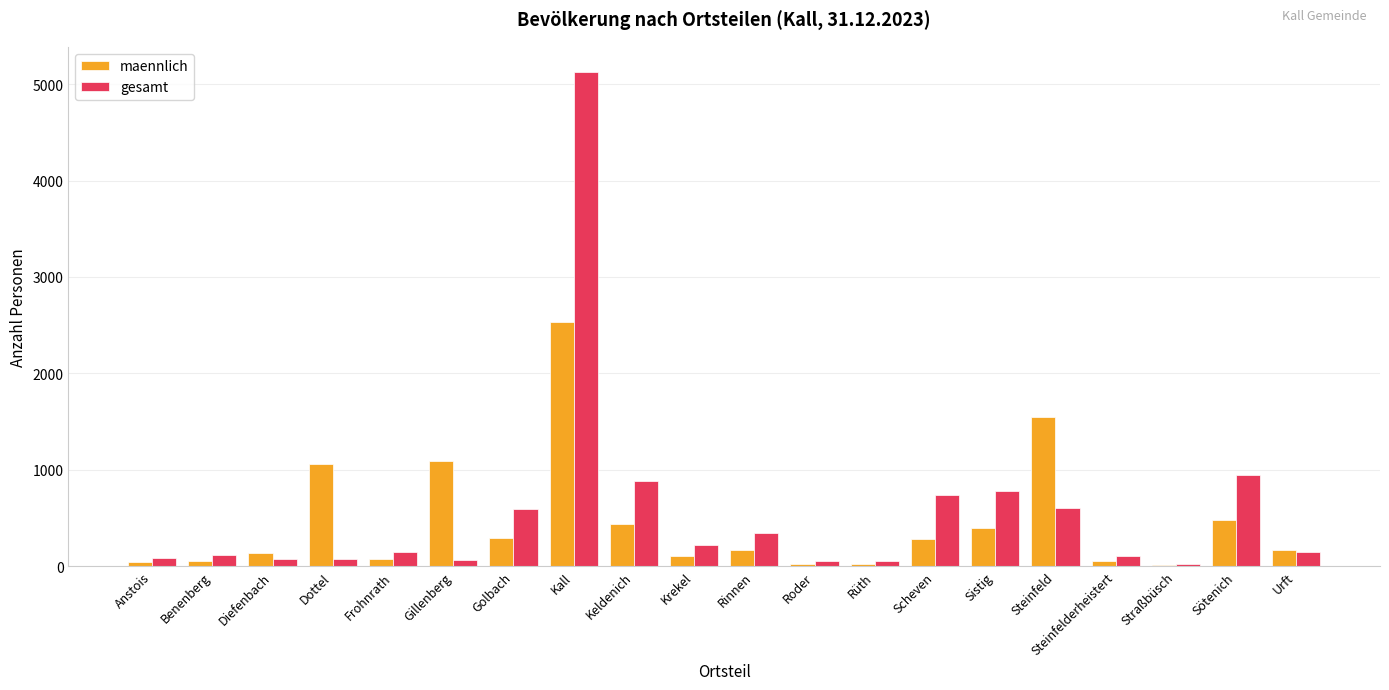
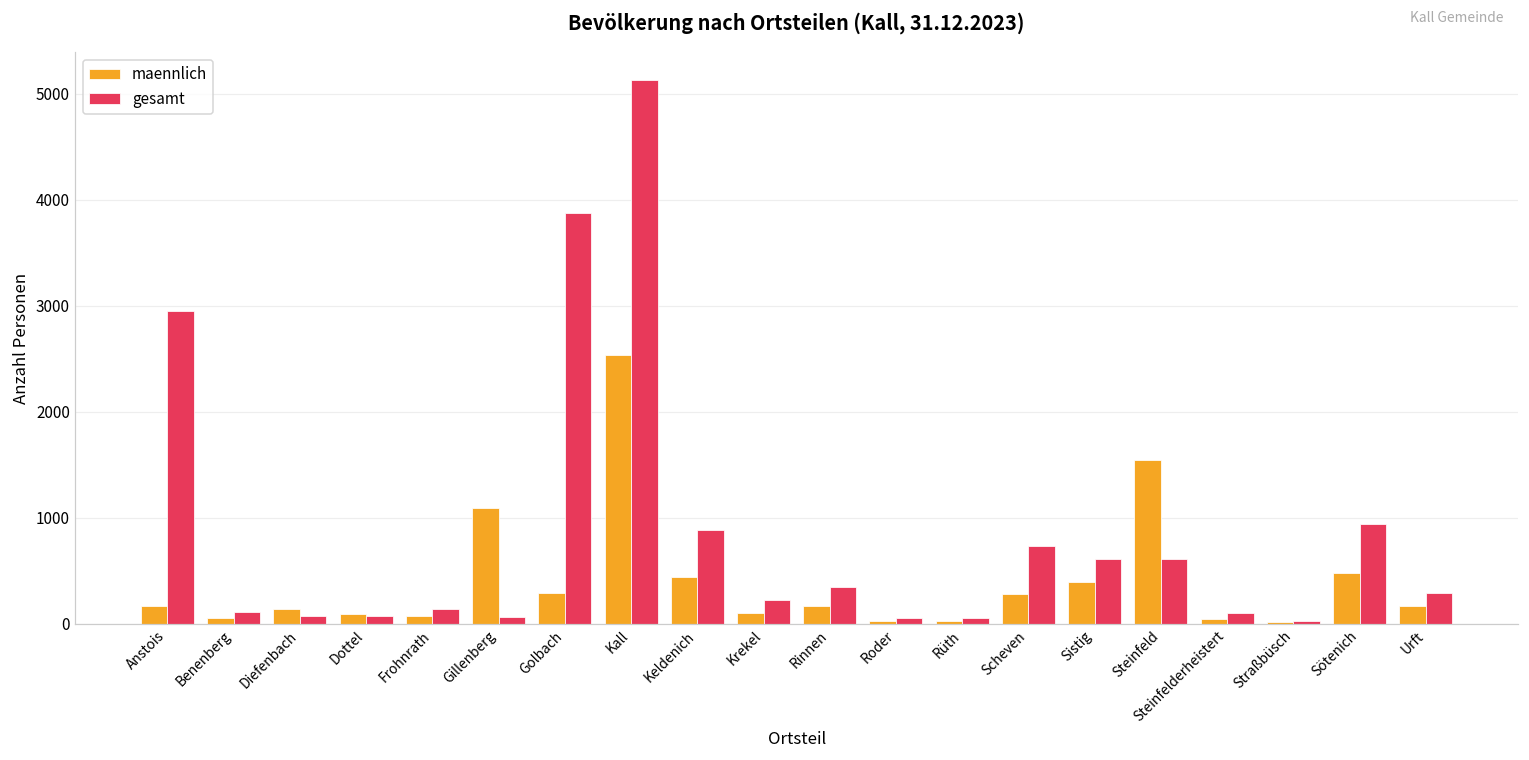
maennlich, Anstois: 0 -> 200
gesamt, Anstois: 100 -> 3000
maennlich, Dottel: 1100 -> 100
gesamt, Golbach: 600 -> 3900
gesamt, Sistig: 800 -> 600
gesamt, Urft: 100 -> 300
